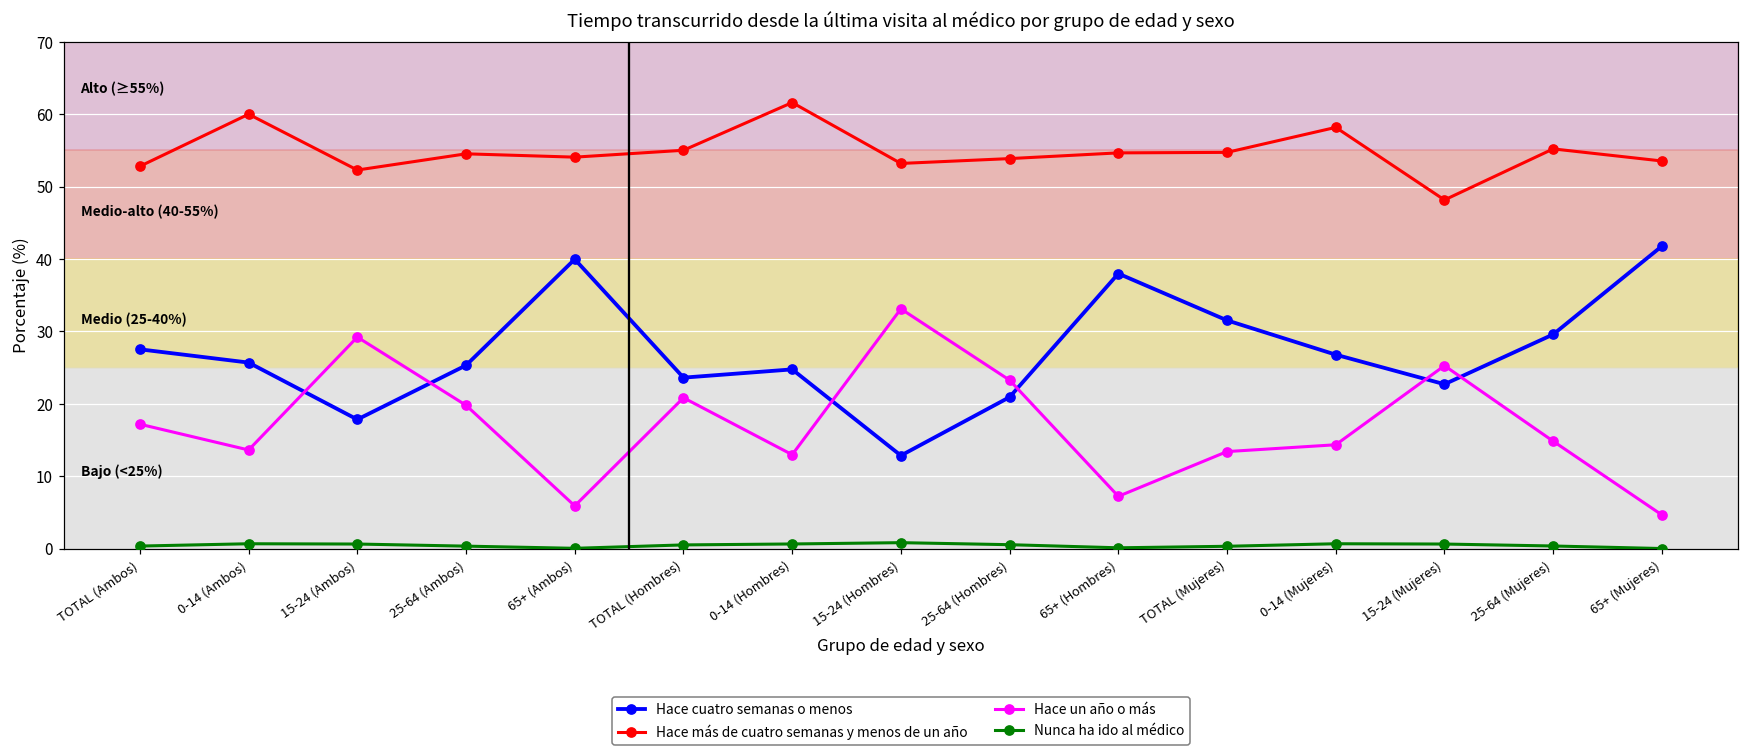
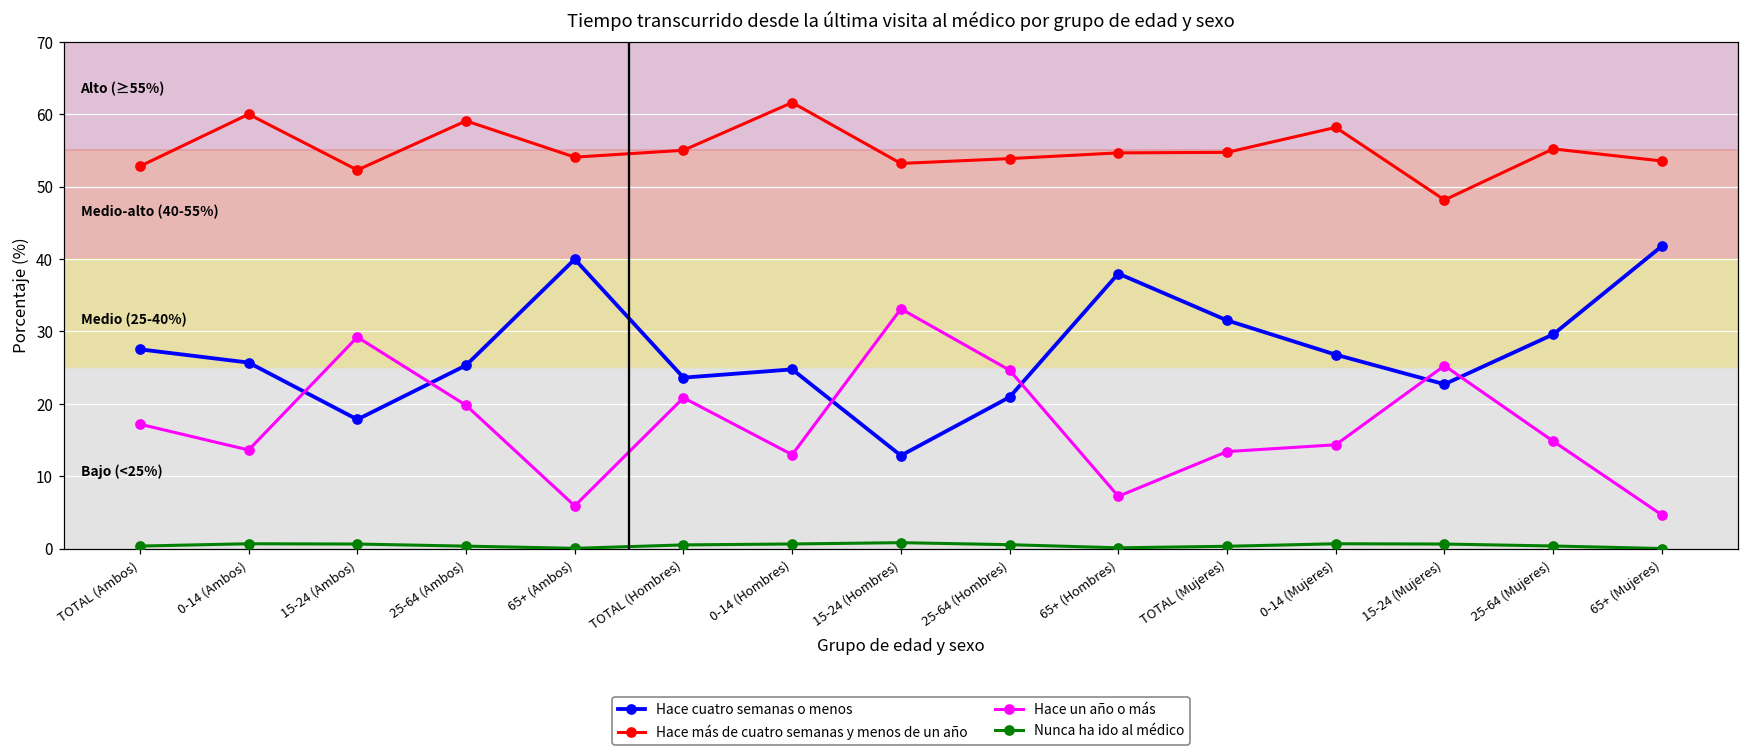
Hace más de cuatro semanas y menos de un año, 25-64 (Ambos): 55 -> 59
Hace un año o más, 25-64 (Hombres): 23 -> 25
